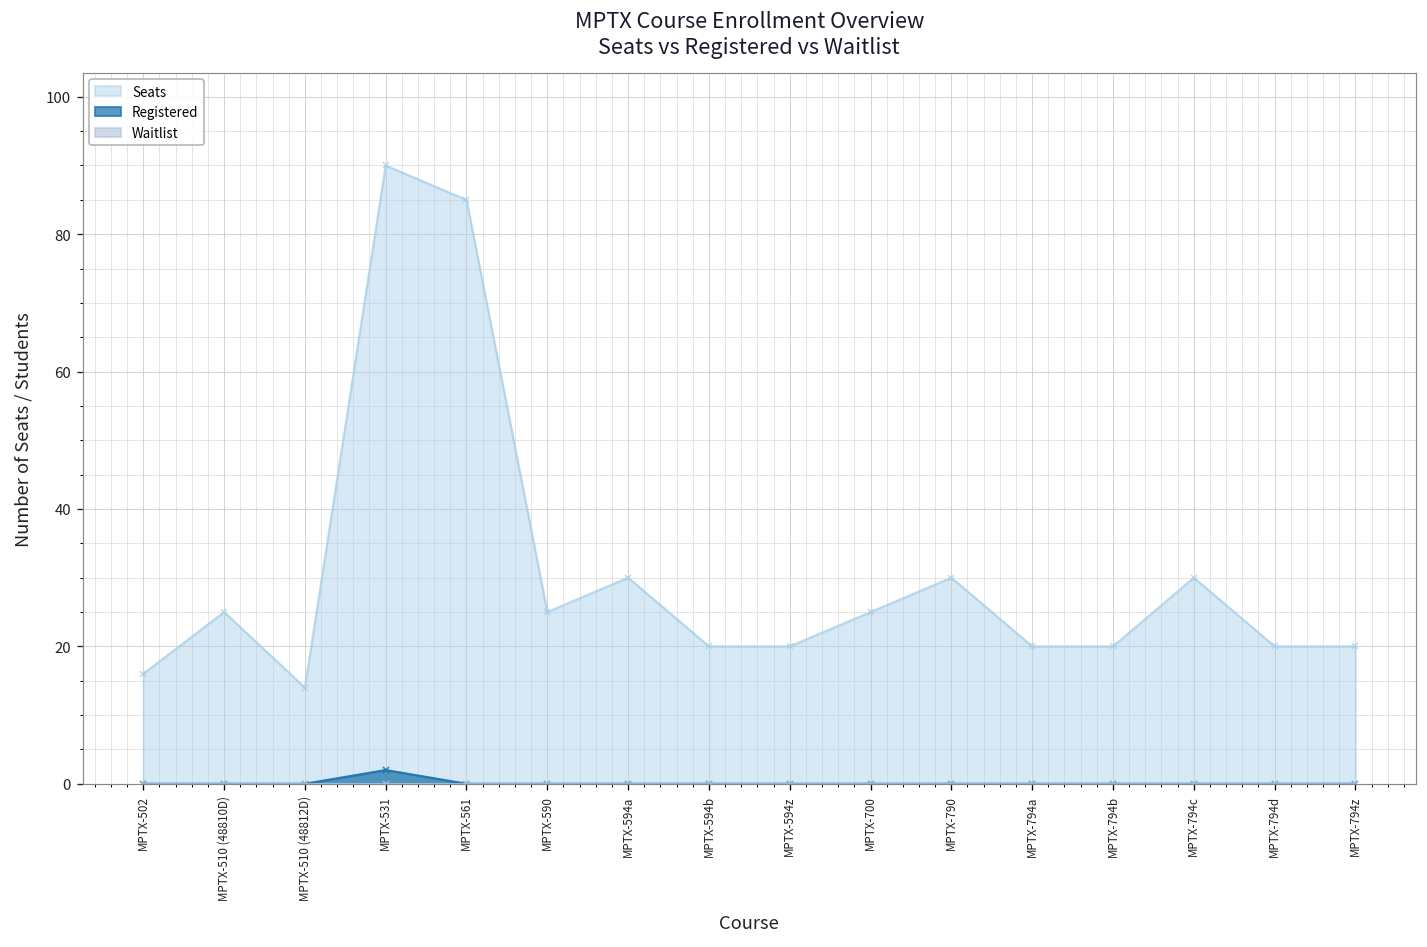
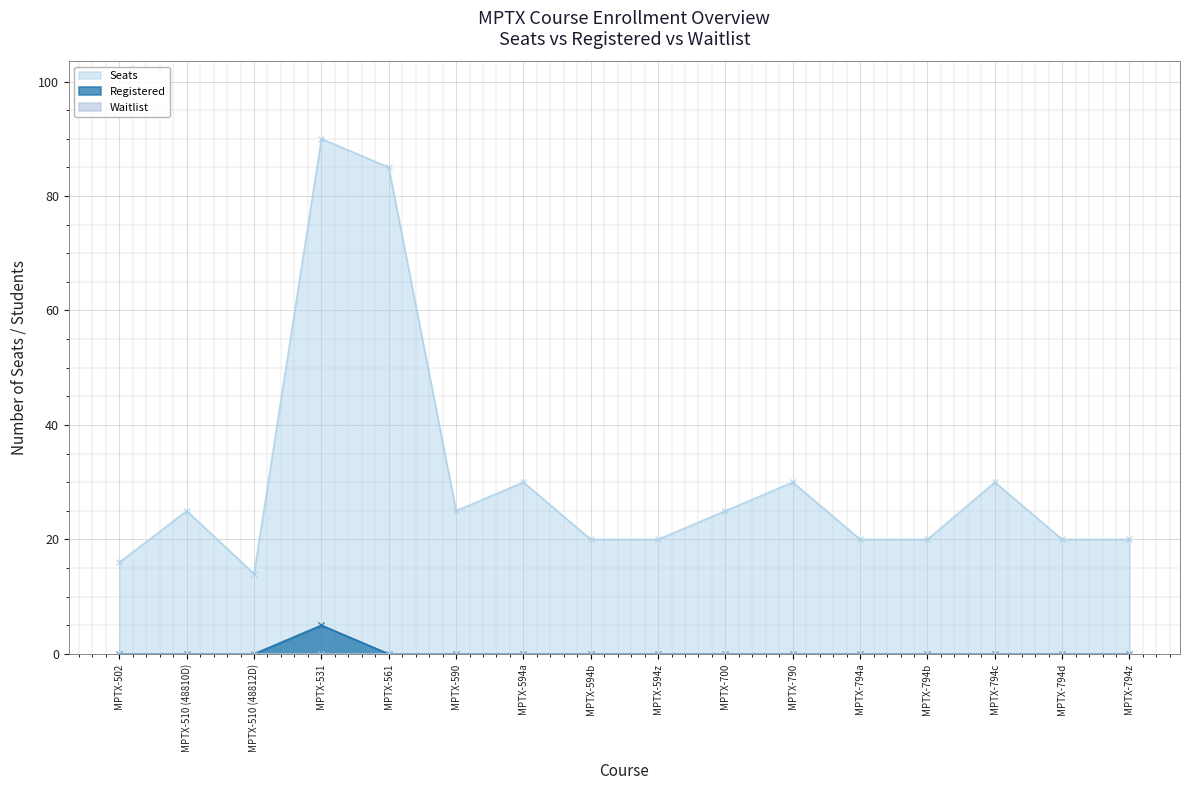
Registered, MPTX-531: 2 -> 5
